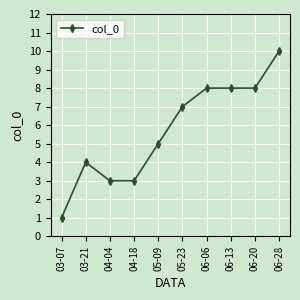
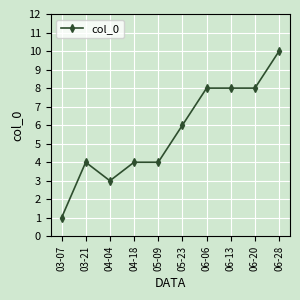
04-18: 3 -> 4
05-09: 5 -> 4
05-23: 7 -> 6
